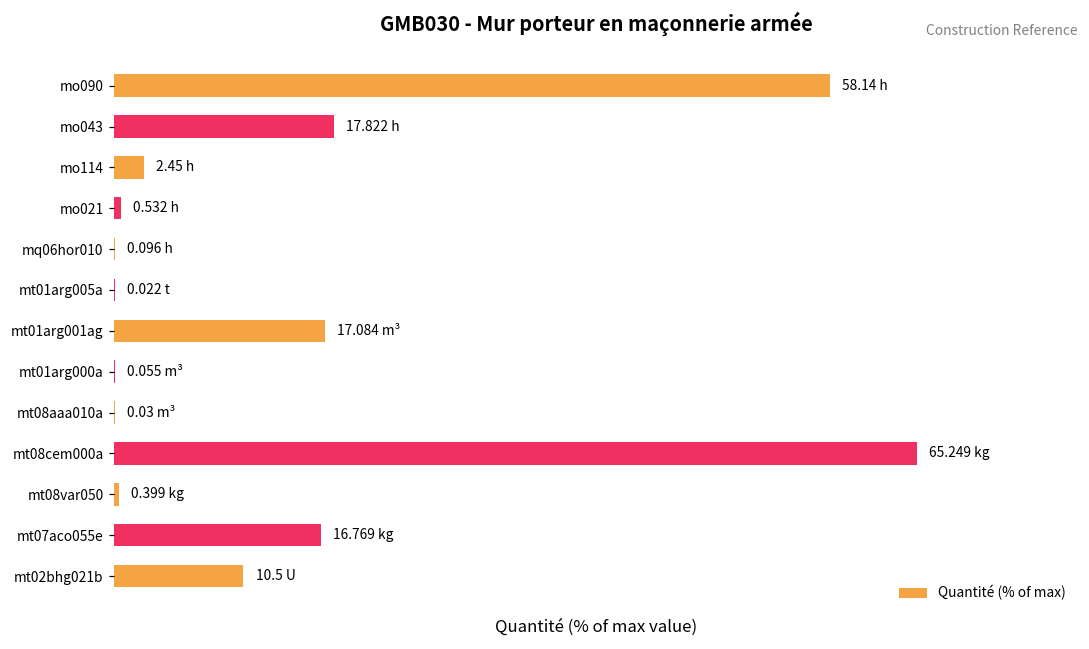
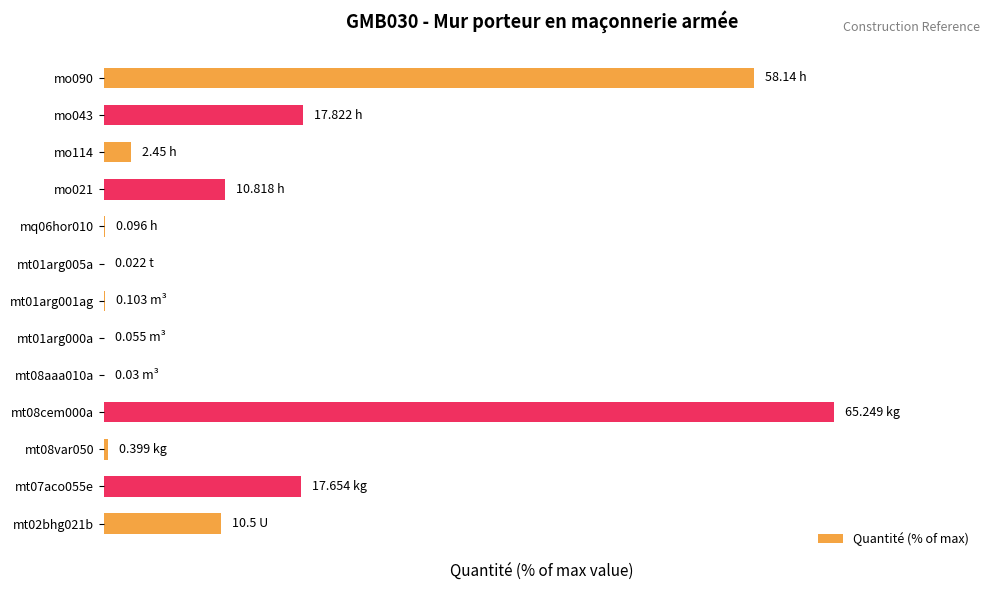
mo021: 0.532 -> 10.818
mt01arg001ag: 17.084 -> 0.103
mt07aco055e: 16.769 -> 17.654
